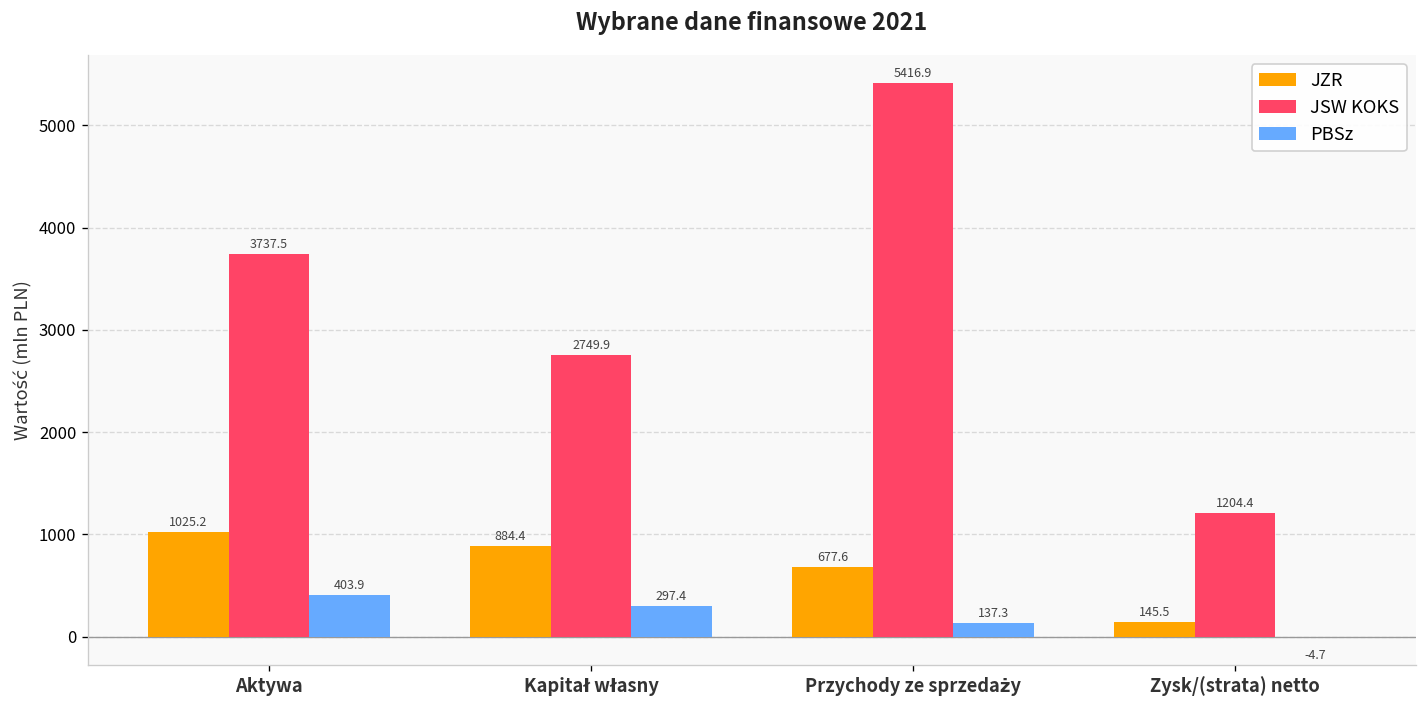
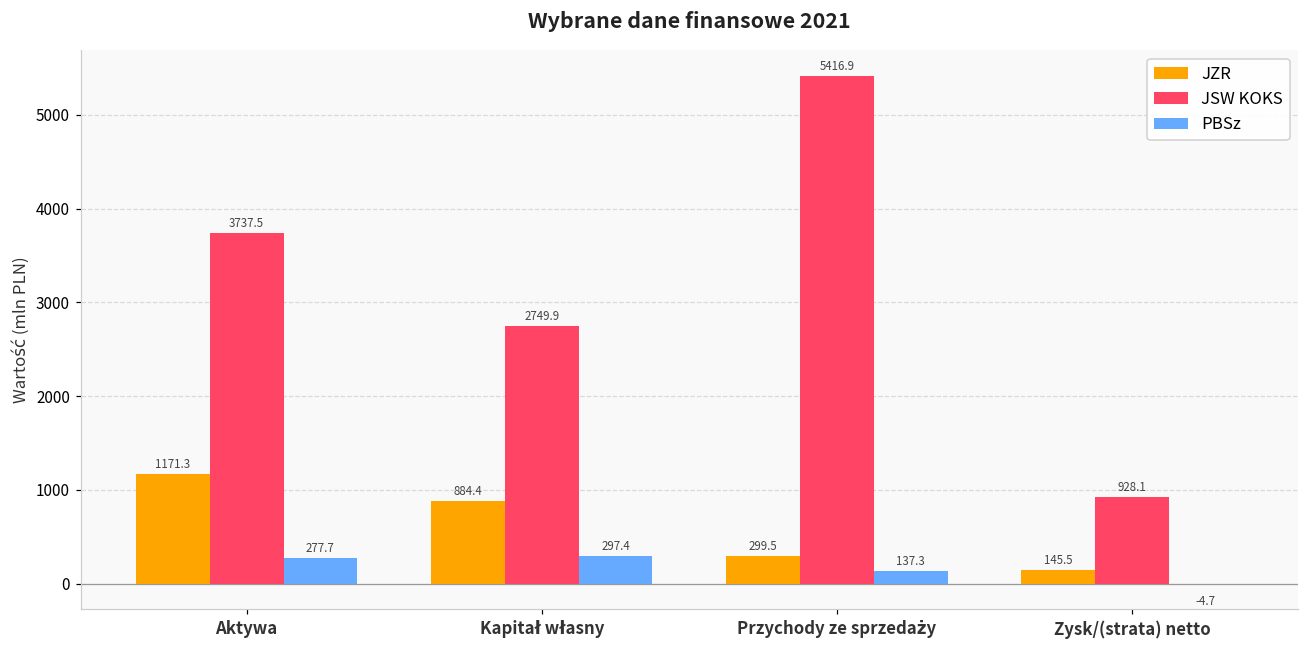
JZR, Aktywa: 1025.2 -> 1171.3
PBSz, Aktywa: 403.9 -> 277.7
JZR, Przychody ze sprzedaży: 677.6 -> 299.5
JSW KOKS, Zysk/(strata) netto: 1204.4 -> 928.1
